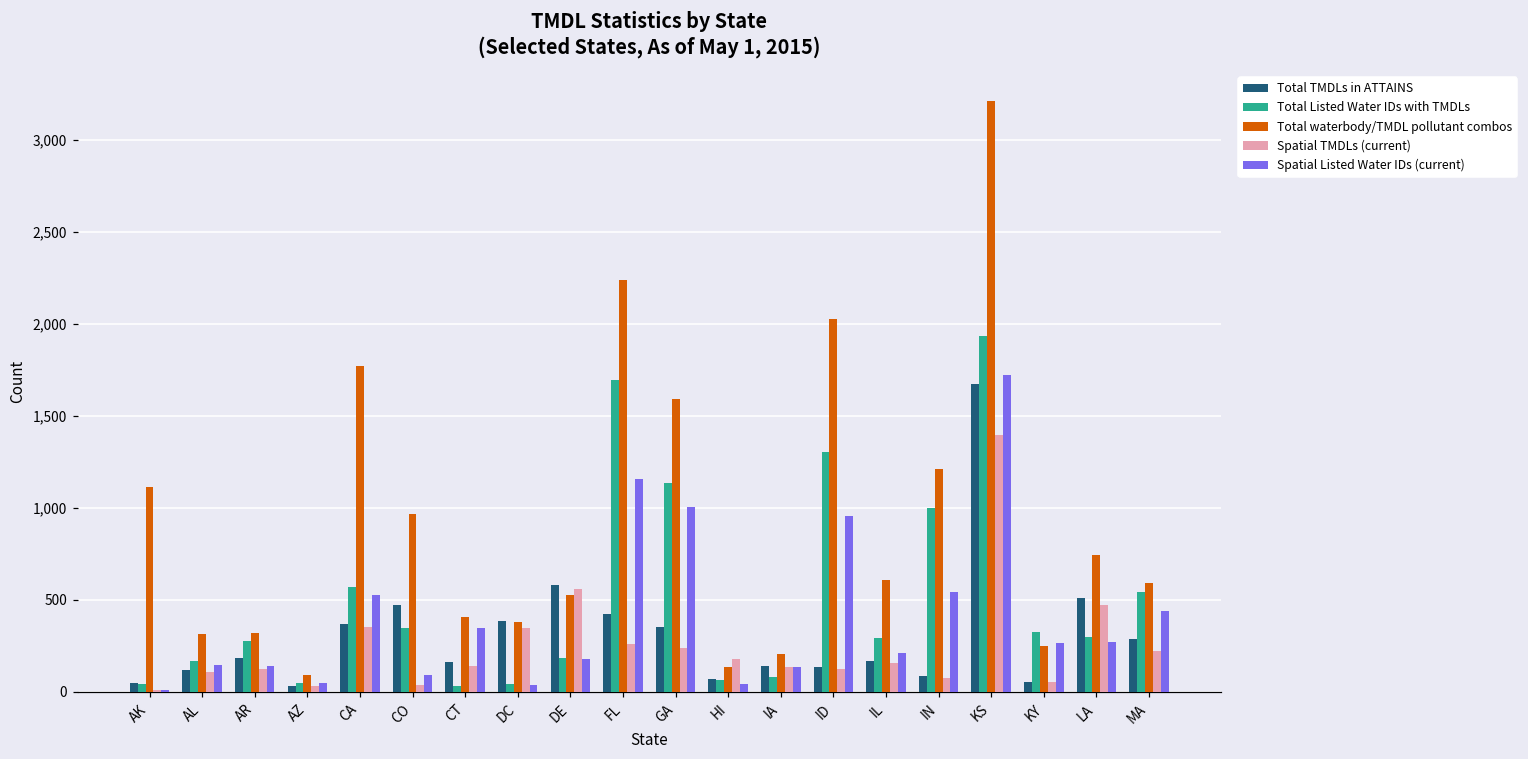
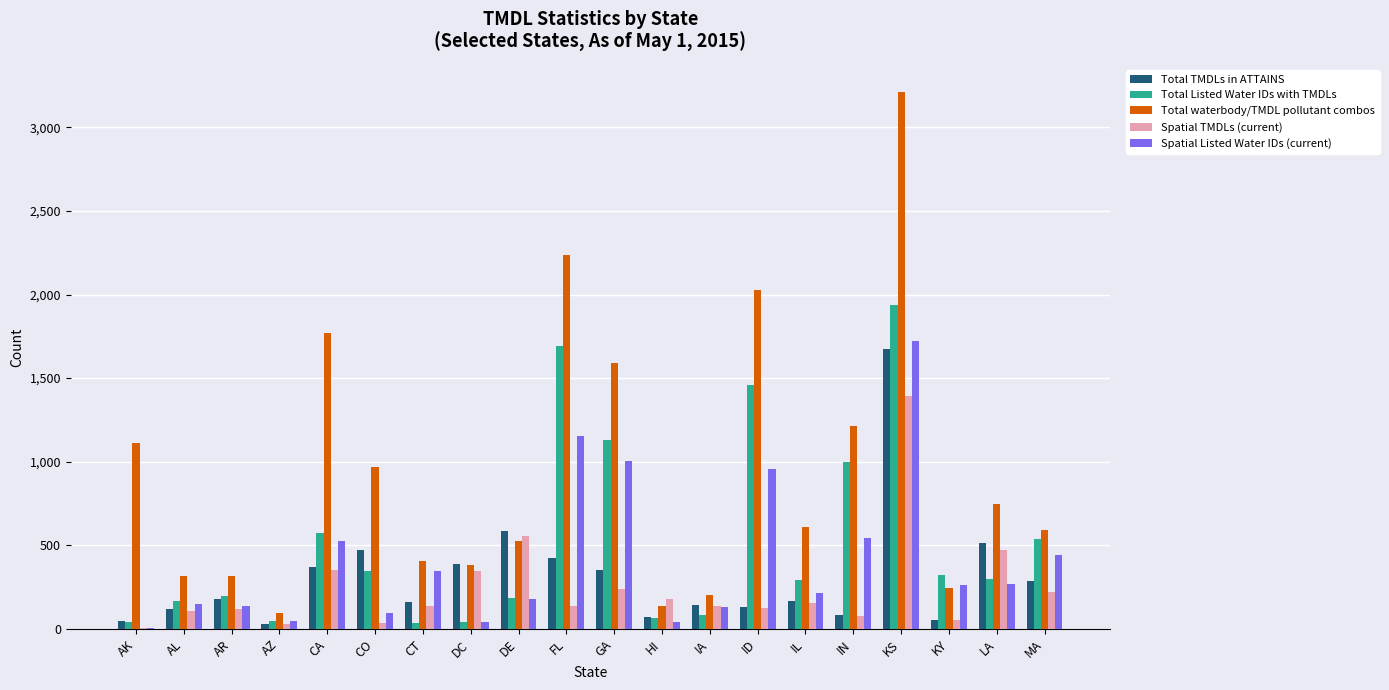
Total Listed Water IDs with TMDLs, AR: 280 -> 200
Spatial TMDLs (current), FL: 260 -> 140
Total Listed Water IDs with TMDLs, ID: 1,310 -> 1,460
